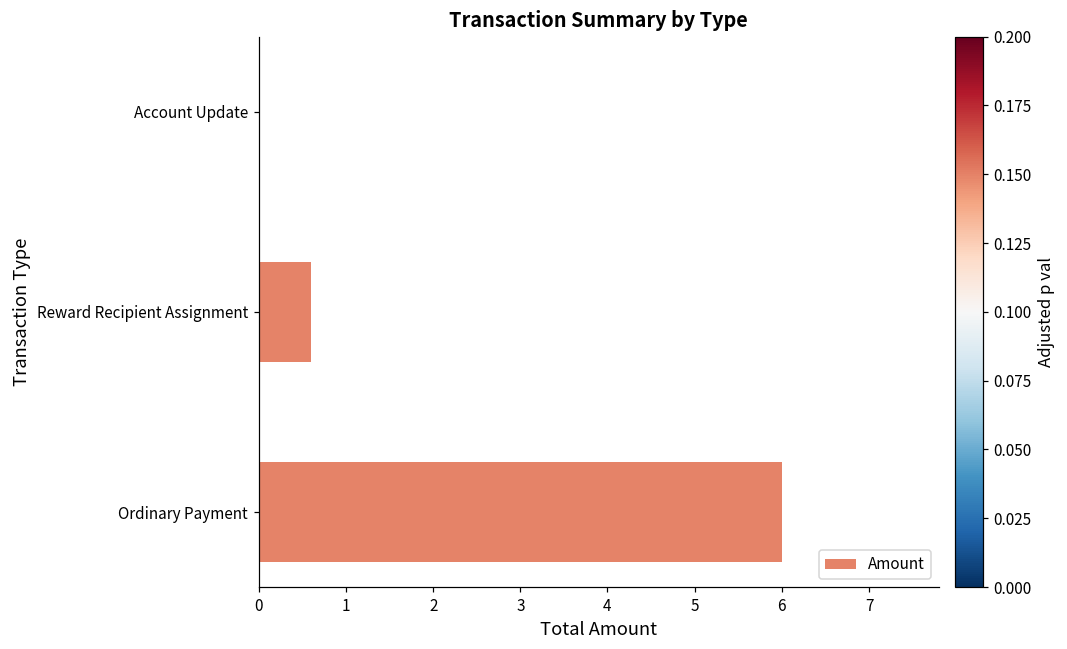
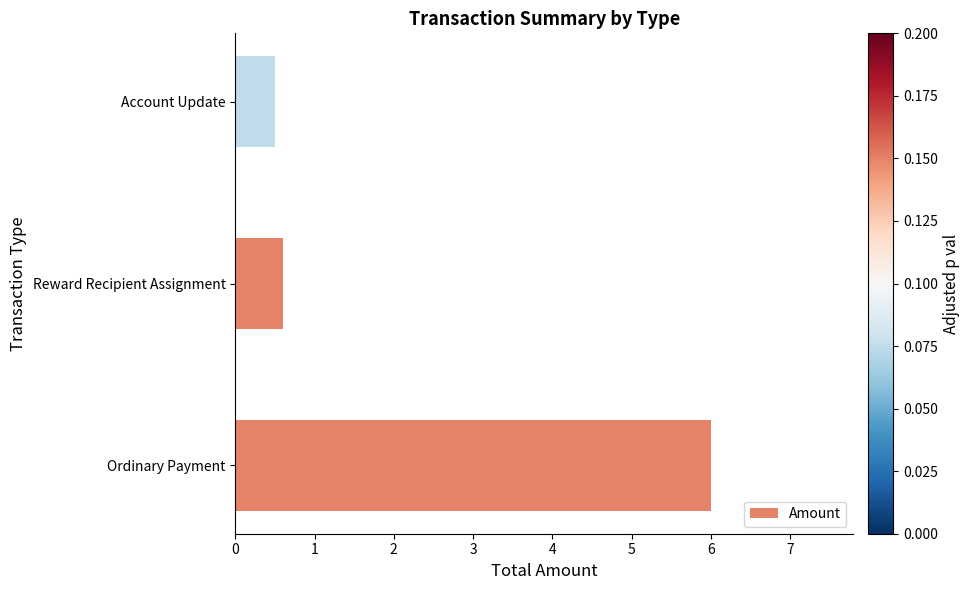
Account Update: 0.0 -> 0.5
